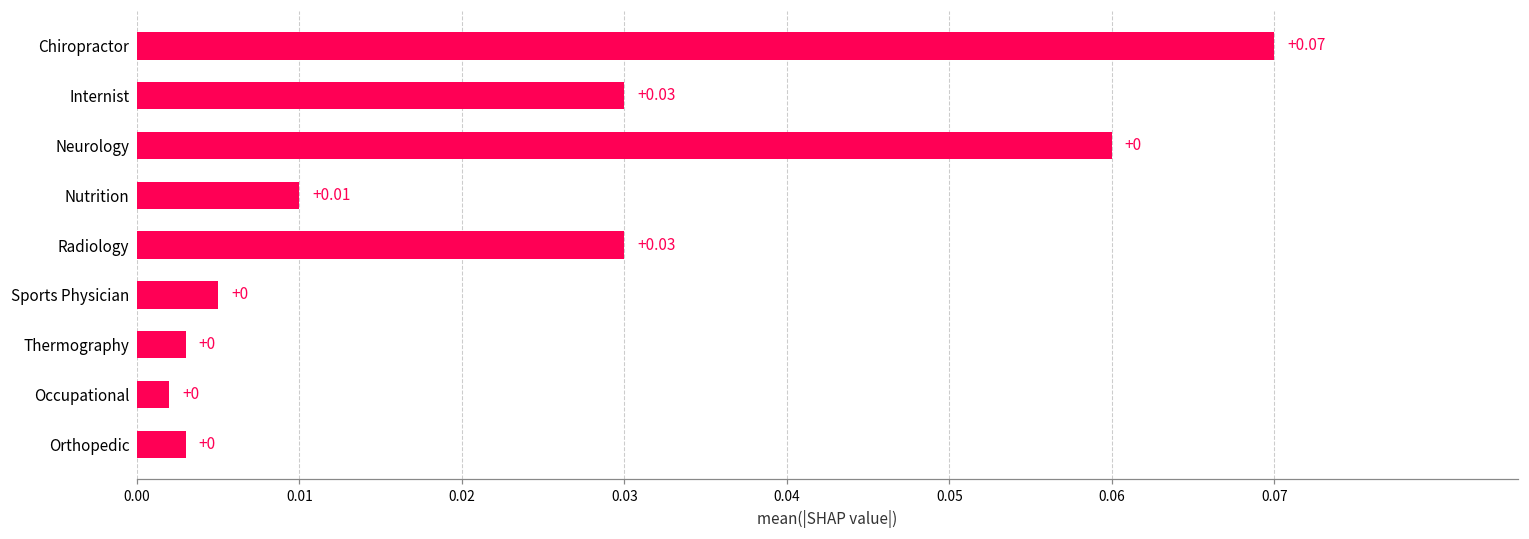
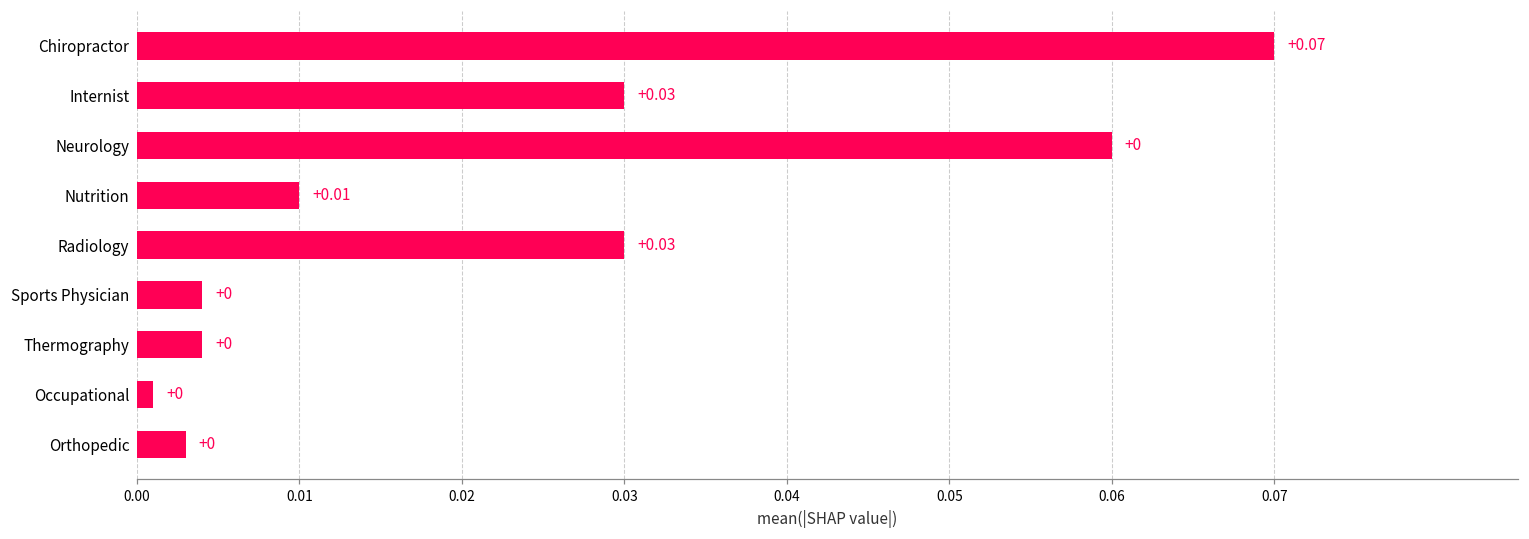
Sports Physician: 0.005 -> 0.004
Thermography: 0.003 -> 0.004
Occupational: 0.002 -> 0.001
